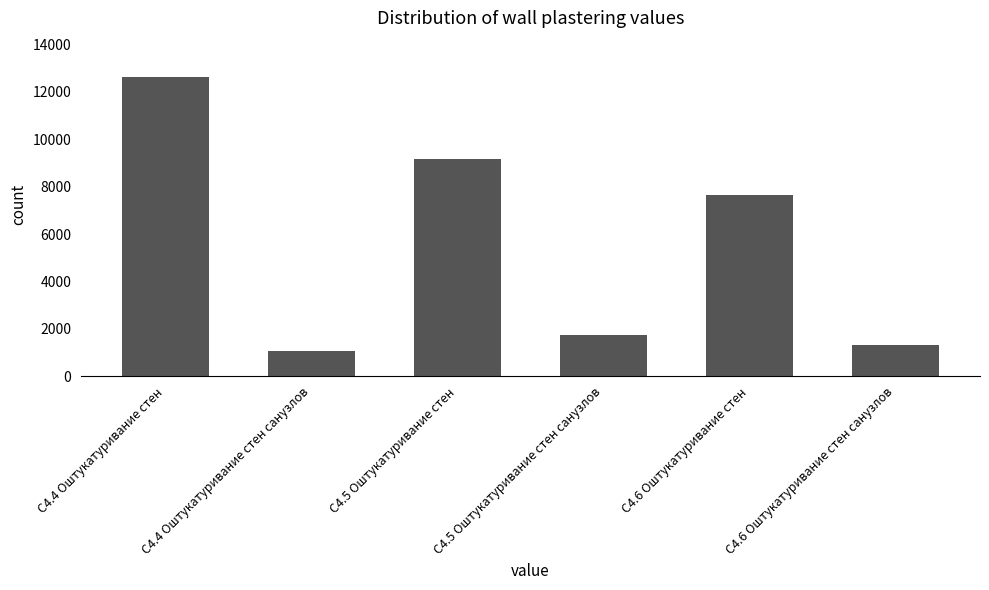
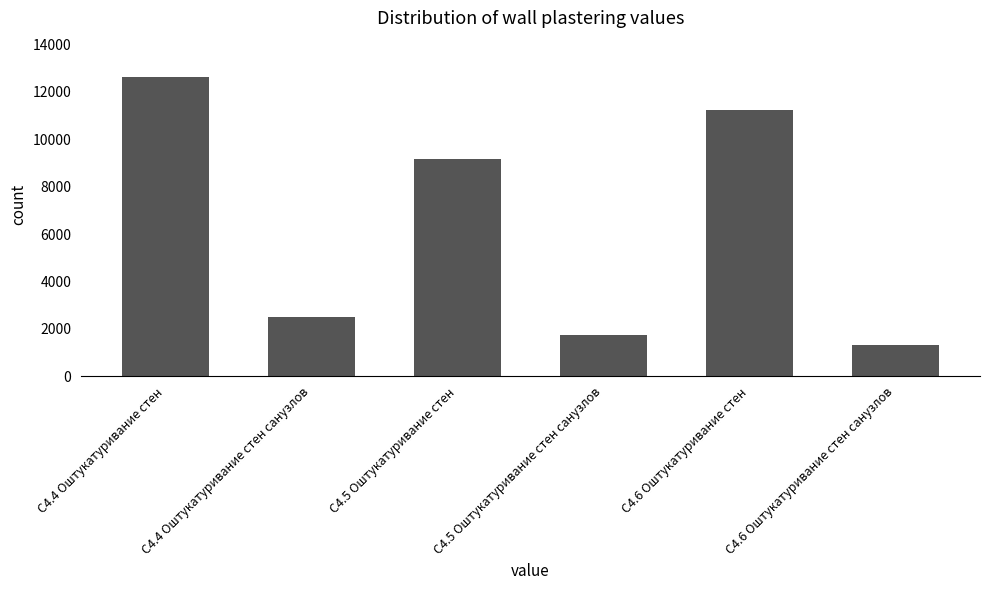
С4.4 Оштукатуривание стен санузлов: 1100 -> 2500
С4.6 Оштукатуривание стен: 7600 -> 11300
